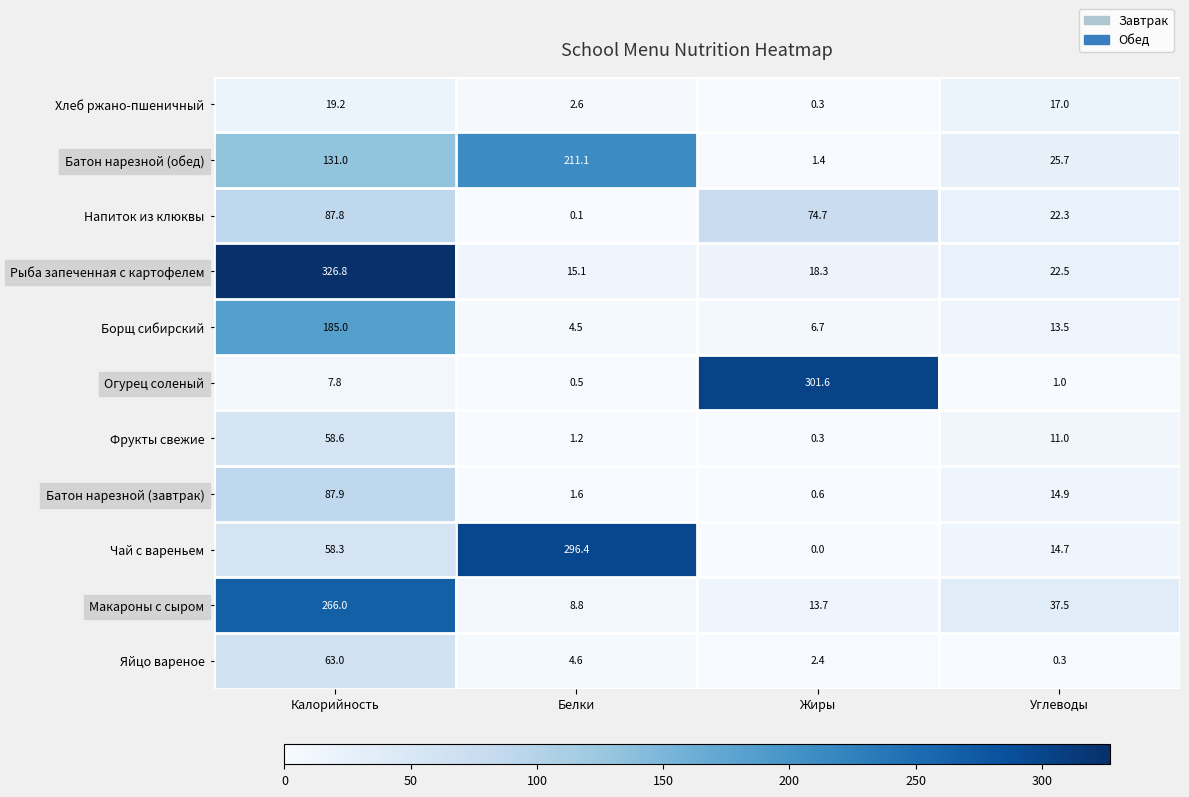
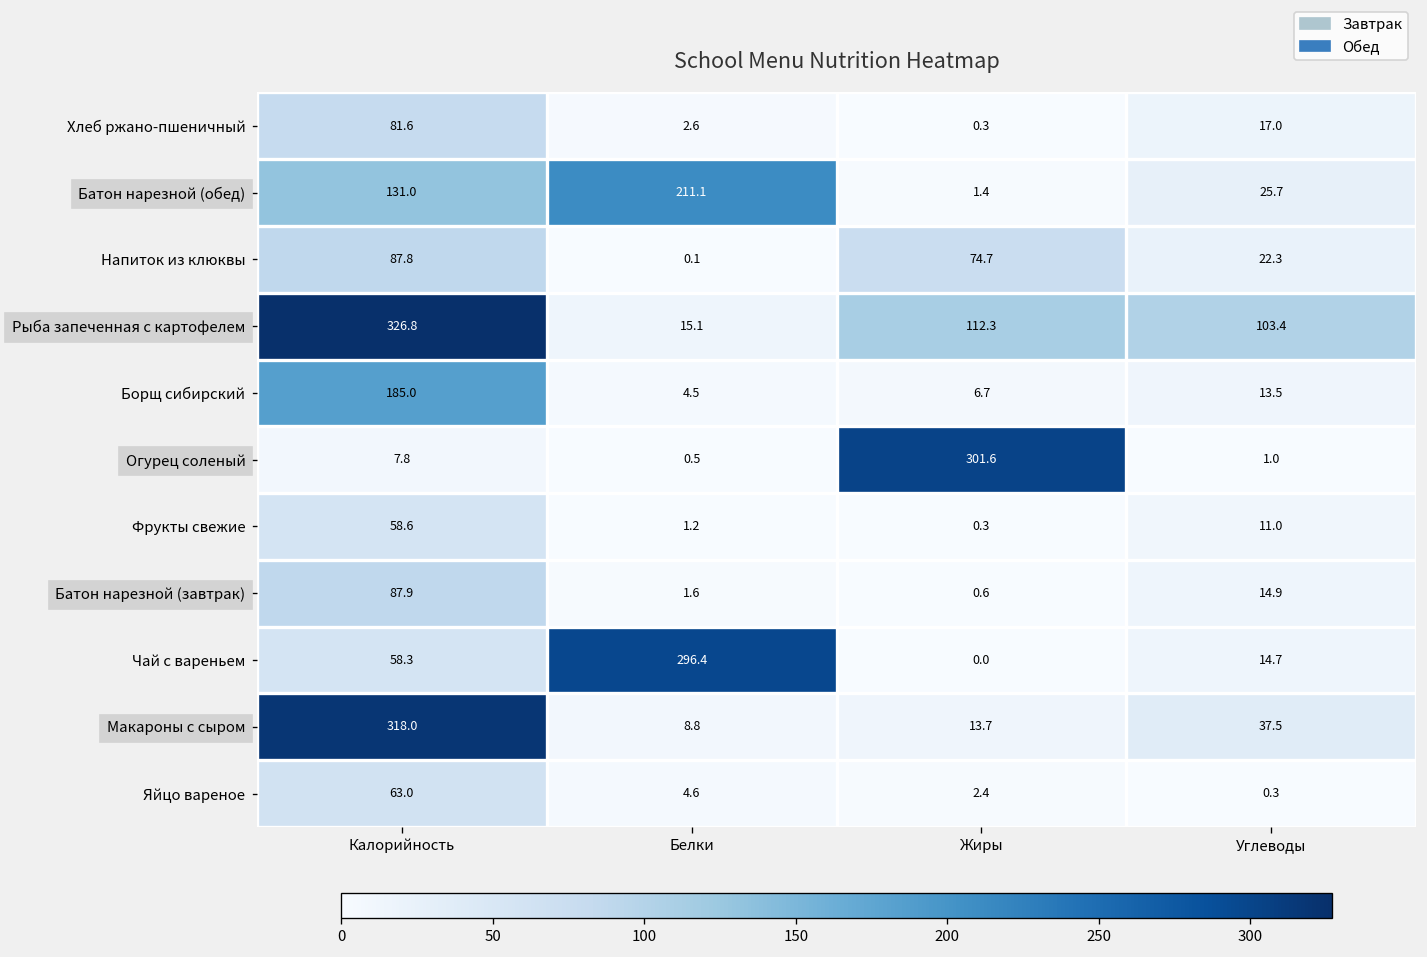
Хлеб ржано-пшеничный, Калорийность: 19.2 -> 81.6
Рыба запеченная с картофелем, Жиры: 18.3 -> 112.3
Рыба запеченная с картофелем, Углеводы: 22.5 -> 103.4
Макароны с сыром, Калорийность: 266.0 -> 318.0
